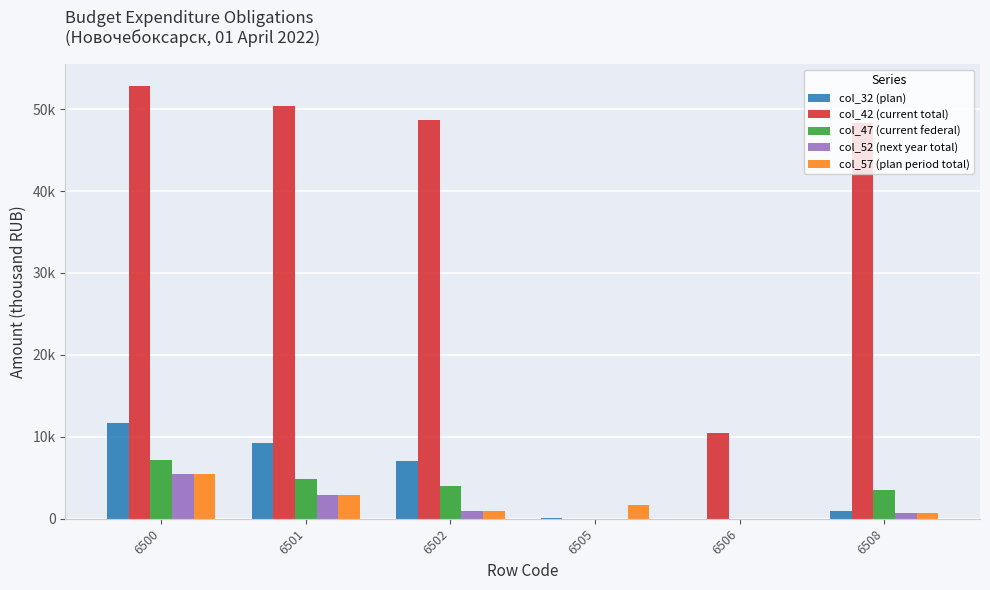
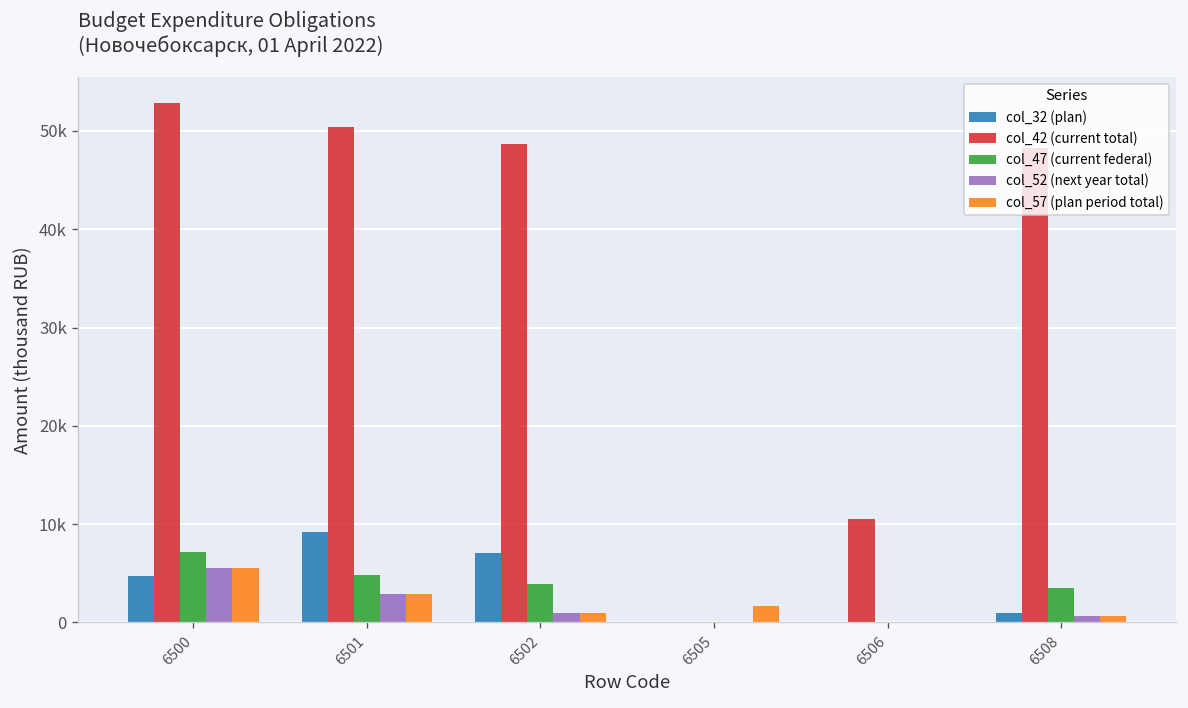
col_32 (plan), 6500: 12000 -> 5000
